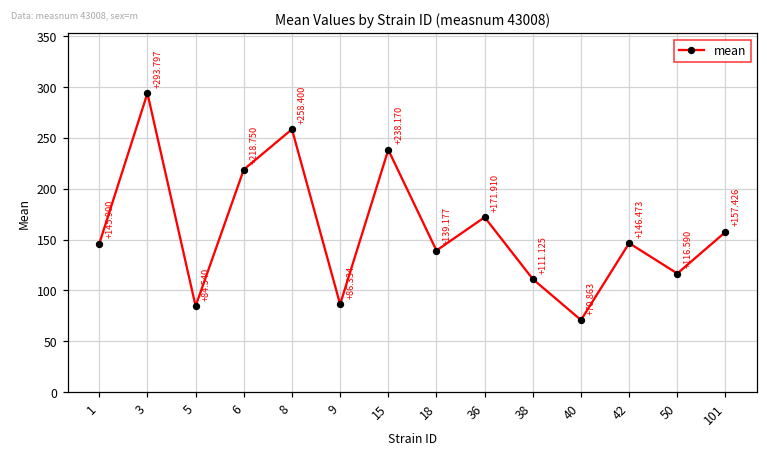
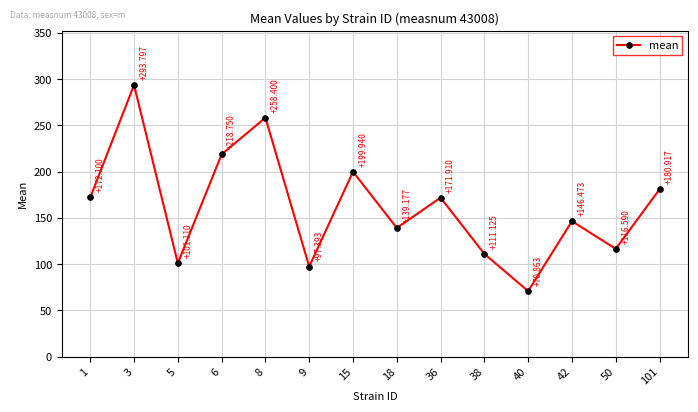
1: +145.900 -> +172.100
5: +84.540 -> +101.110
9: +86.334 -> +97.393
15: +238.170 -> +199.940
101: +157.426 -> +180.917
